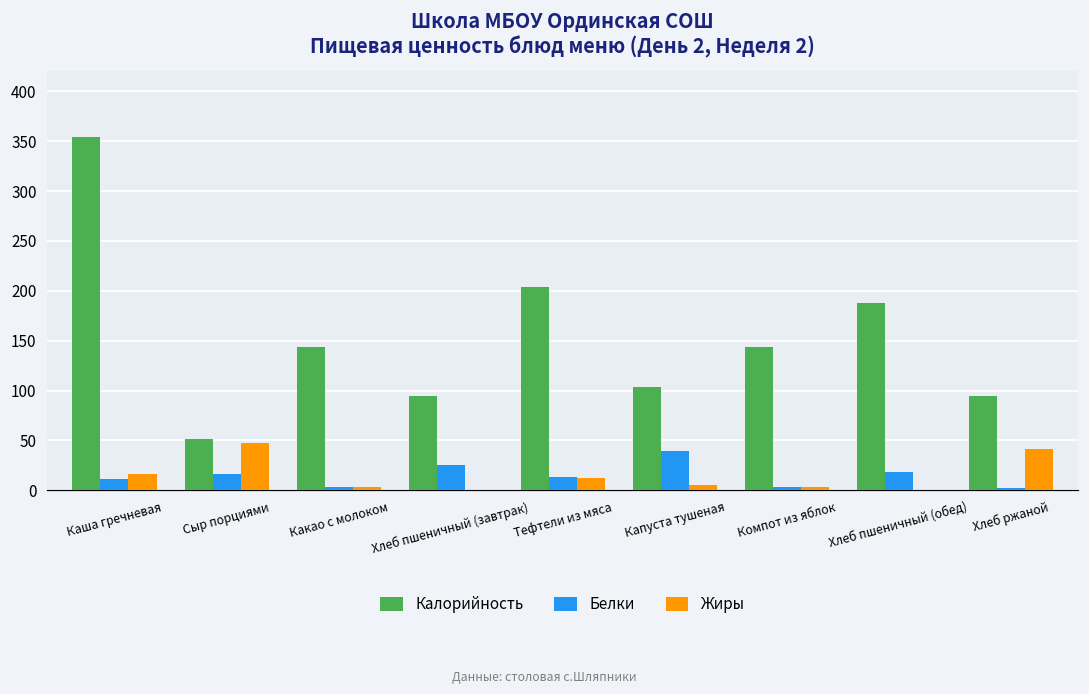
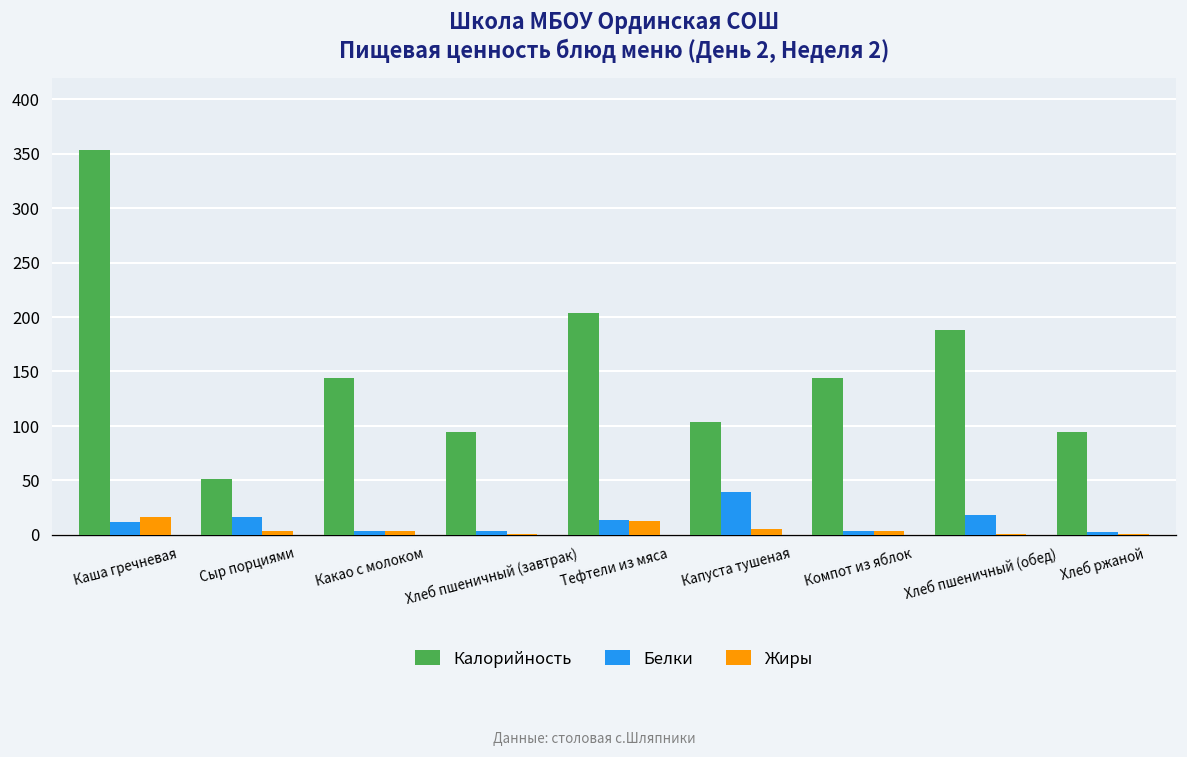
Жиры, Сыр порциями: 50 -> 0
Белки, Хлеб пшеничный (завтрак): 20 -> 0
Жиры, Хлеб ржаной: 40 -> 0
